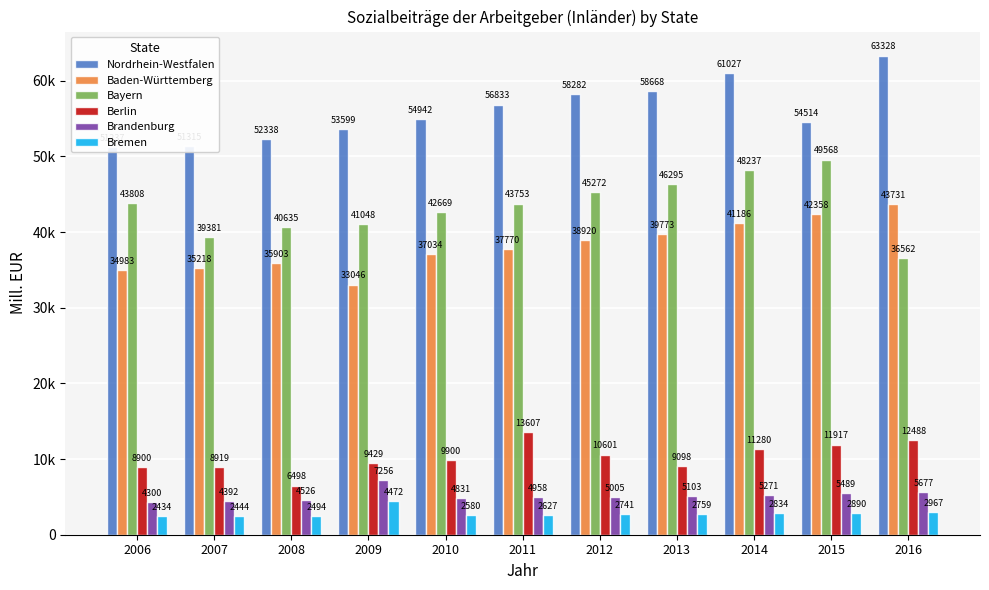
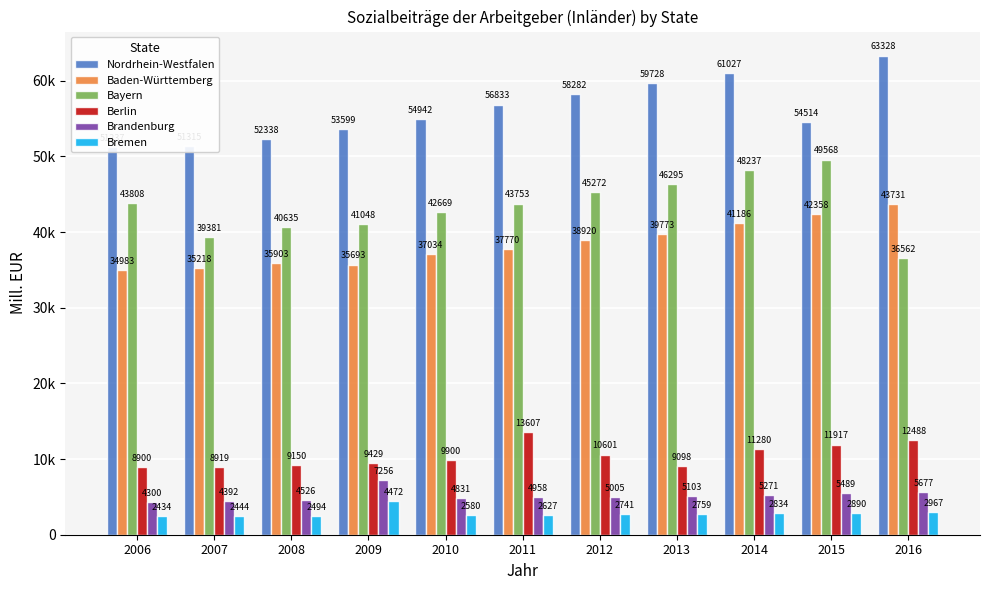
Berlin, 2008: 6498 -> 9150
Baden-Württemberg, 2009: 33046 -> 35693
Nordrhein-Westfalen, 2013: 58668 -> 59728
